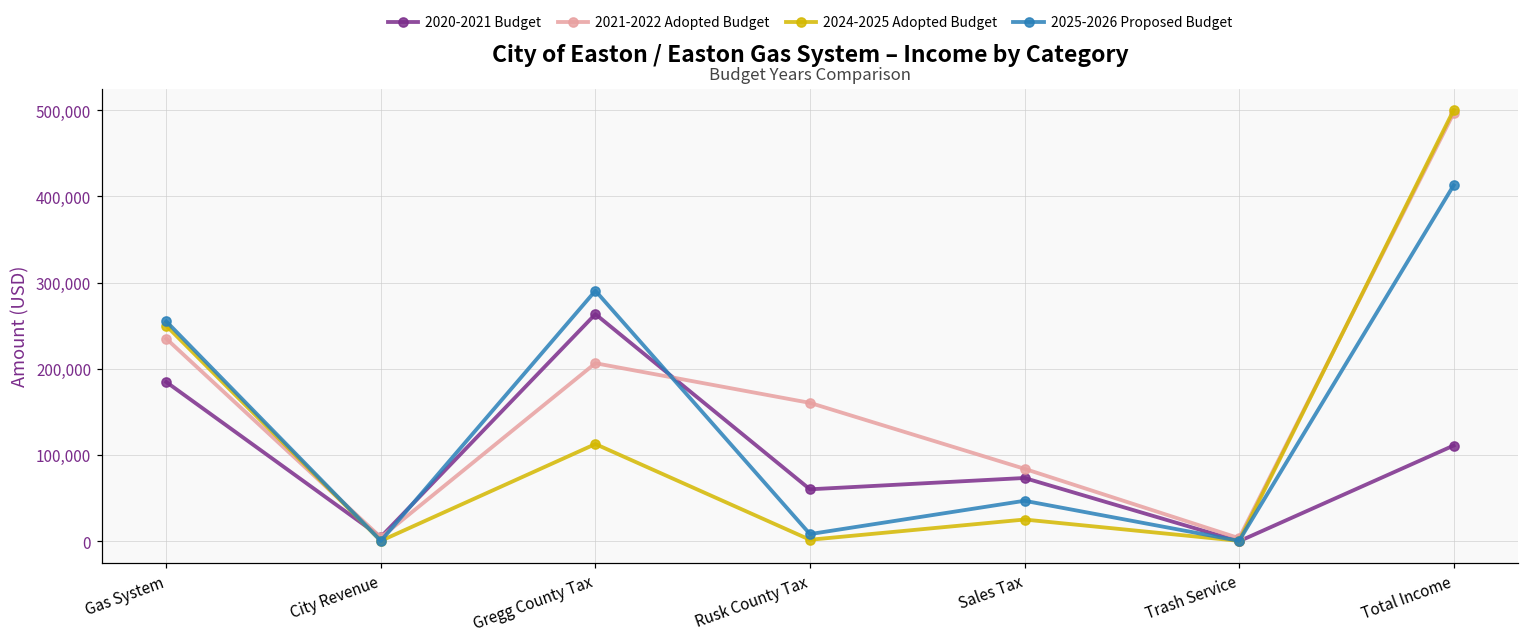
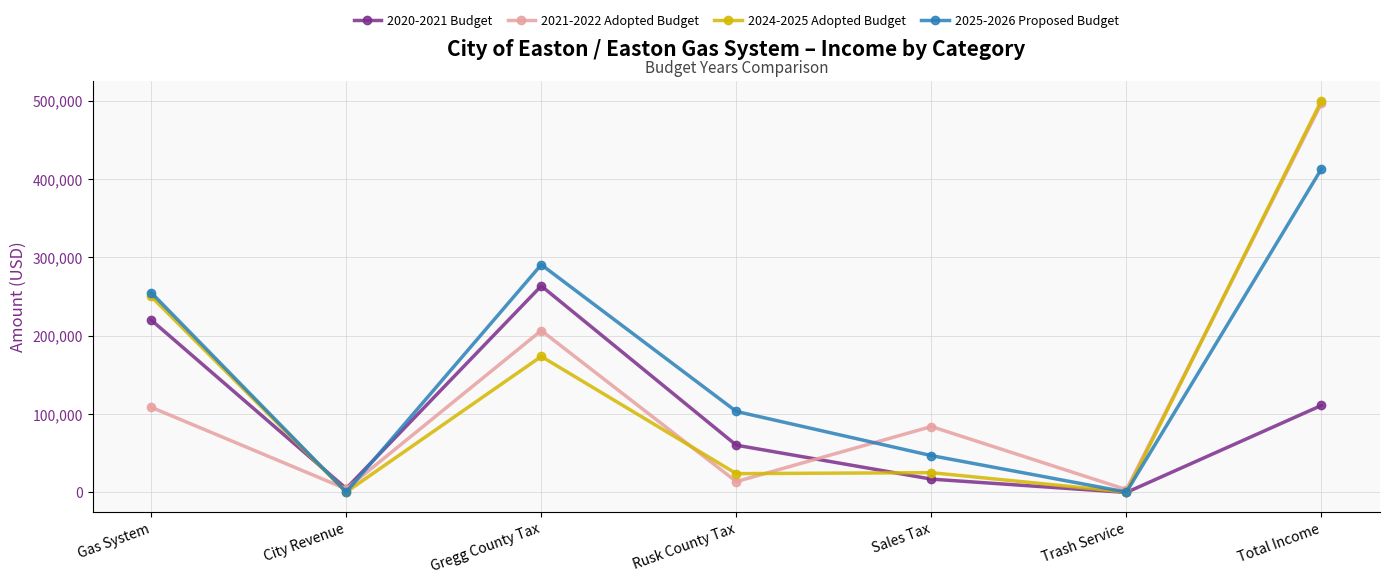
2020-2021 Budget, Gas System: 180,000 -> 220,000
2021-2022 Adopted Budget, Gas System: 240,000 -> 110,000
2024-2025 Adopted Budget, Gregg County Tax: 110,000 -> 170,000
2021-2022 Adopted Budget, Rusk County Tax: 160,000 -> 10,000
2024-2025 Adopted Budget, Rusk County Tax: 0 -> 20,000
2025-2026 Proposed Budget, Rusk County Tax: 10,000 -> 100,000
2020-2021 Budget, Sales Tax: 70,000 -> 20,000
